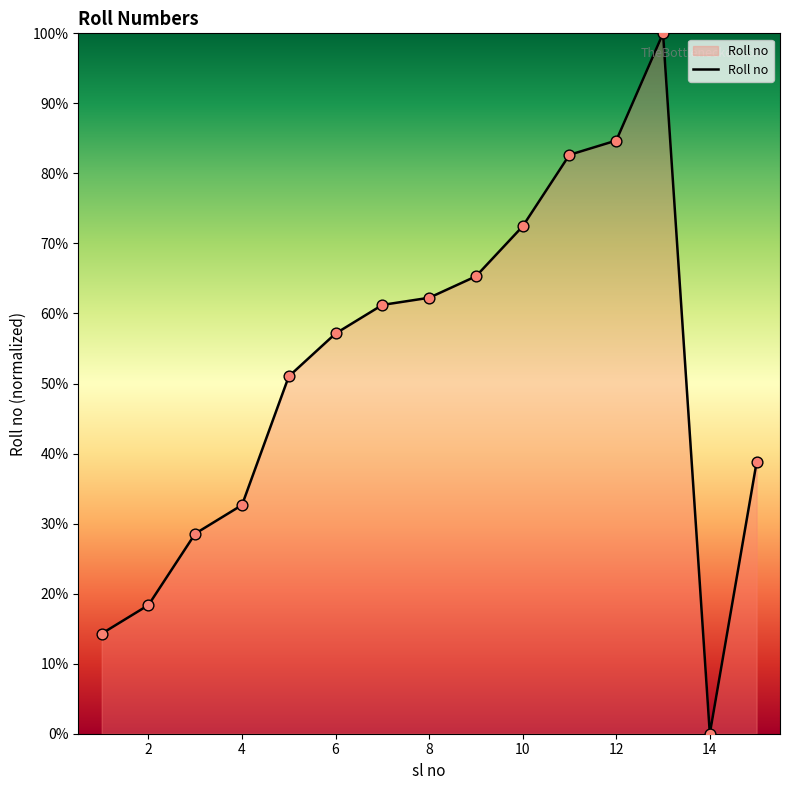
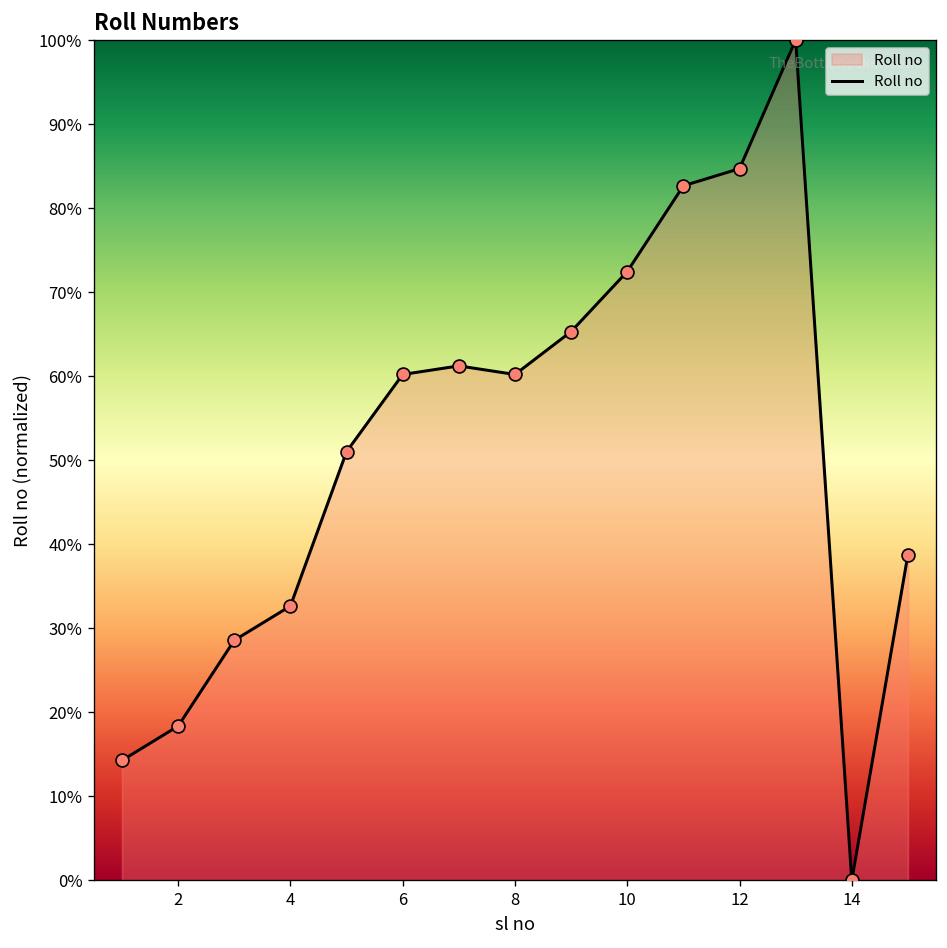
6: 57% -> 60%
8: 62% -> 60%
